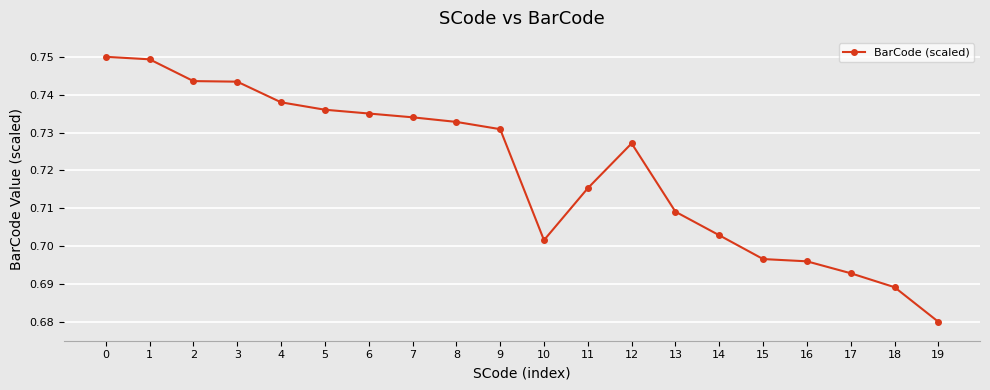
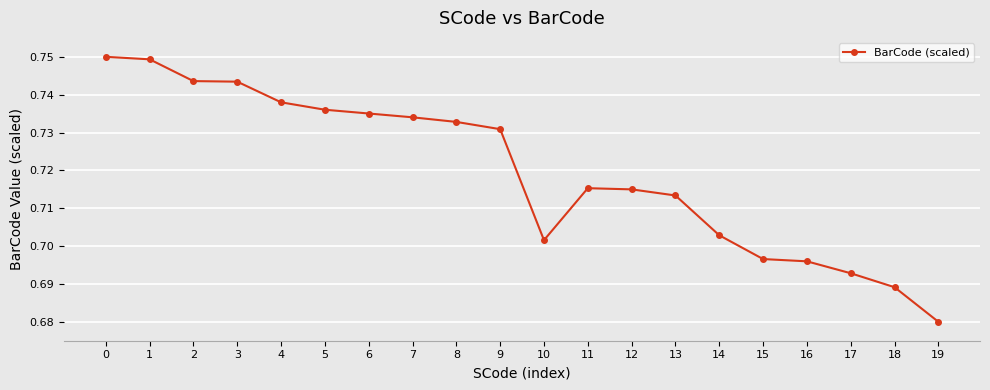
12: 0.727 -> 0.715
13: 0.709 -> 0.713
